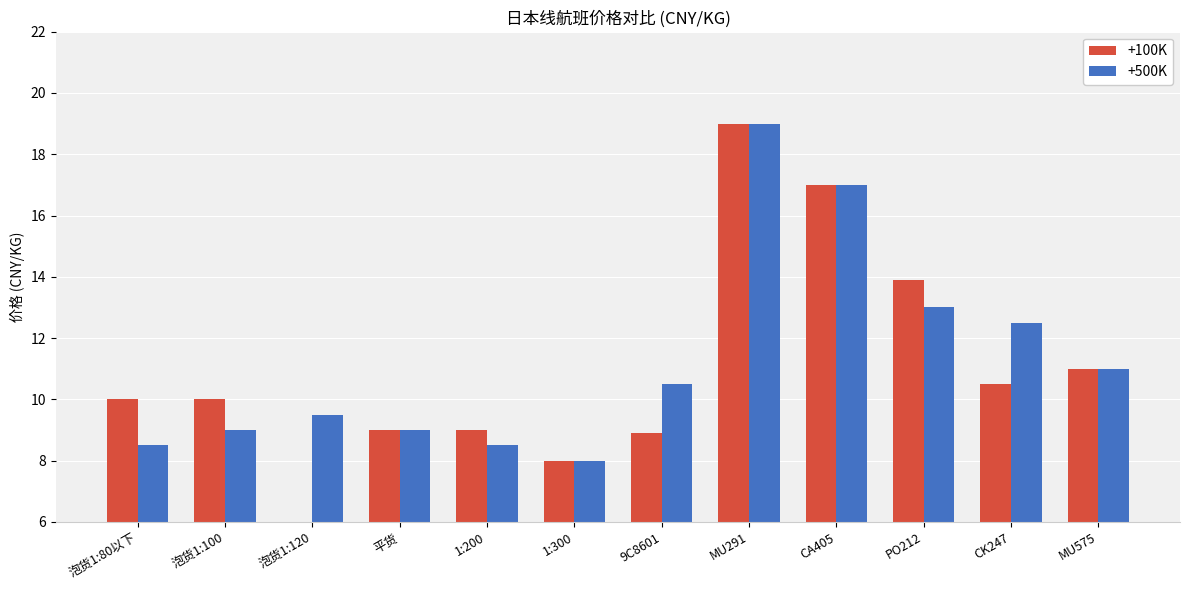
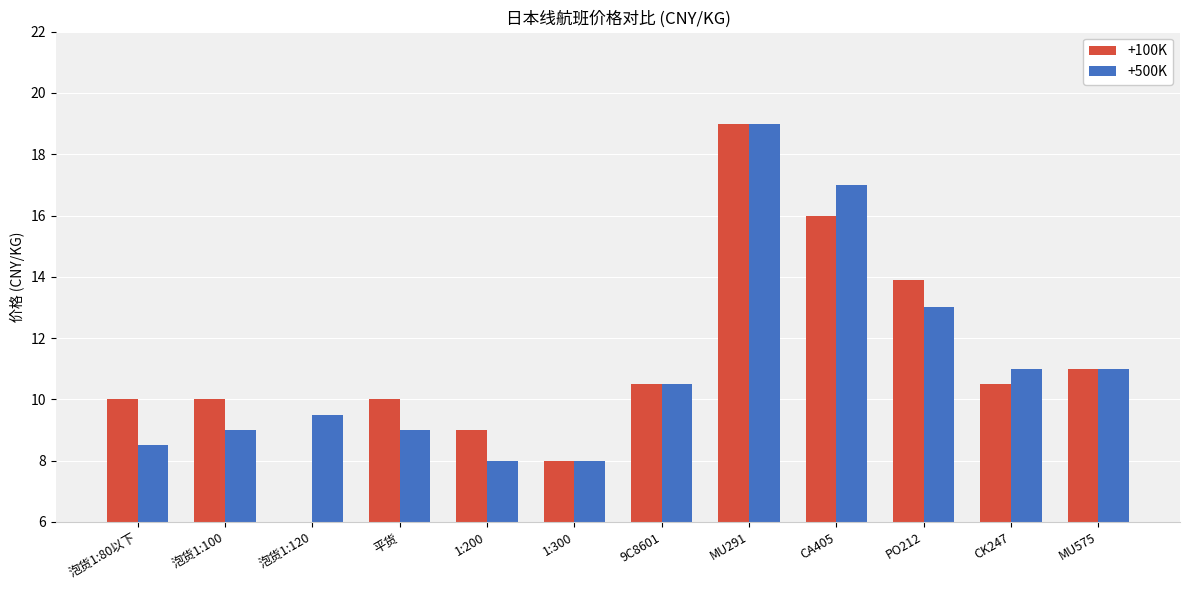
+100K, 平货: 9 -> 10
+500K, 1:200: 8.5 -> 8.0
+100K, 9C8601: 8.9 -> 10.5
+100K, CA405: 17 -> 16
+500K, CK247: 12.5 -> 11.0
